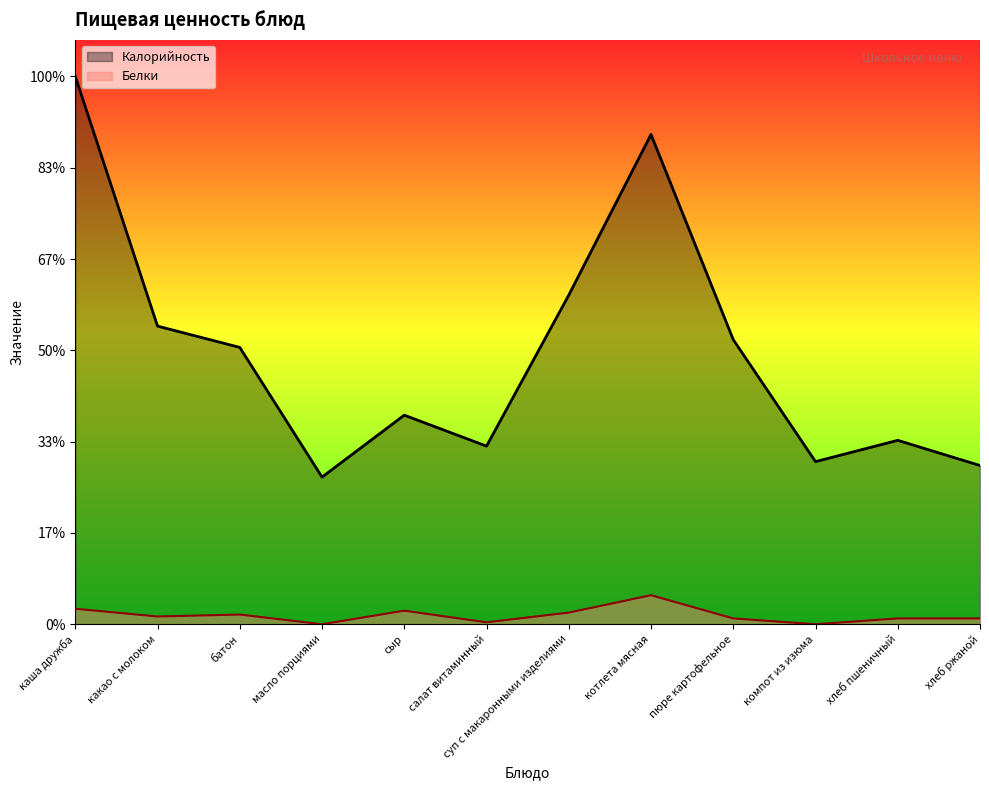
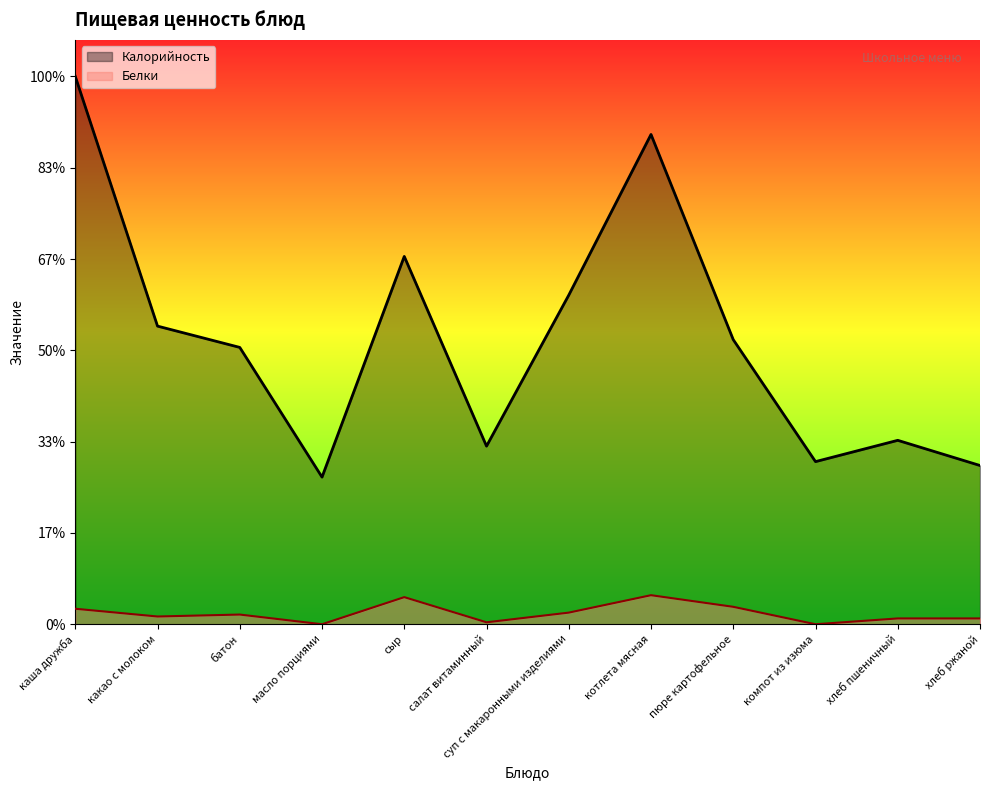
Калорийность, сыр: 38% -> 67%
Белки, сыр: 2% -> 5%
Белки, пюре картофельное: 1% -> 3%
